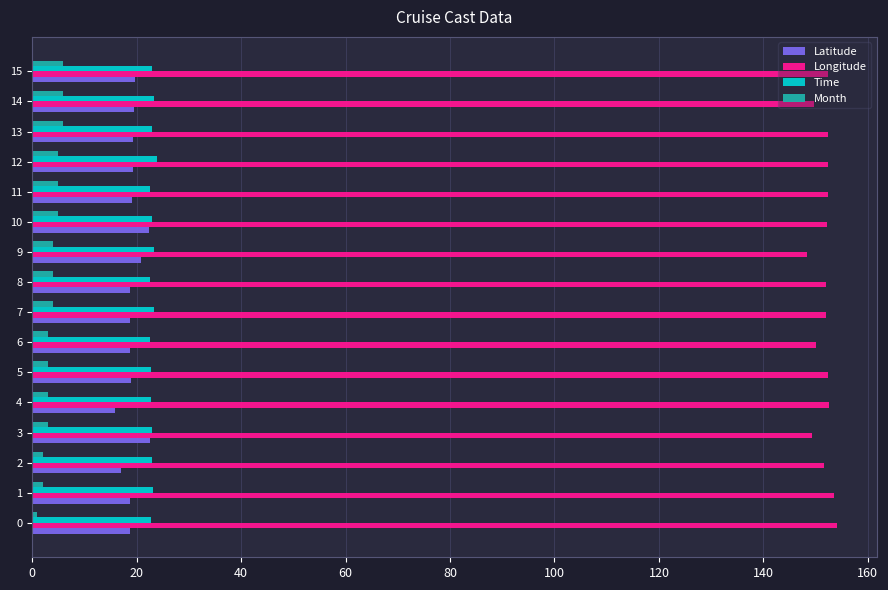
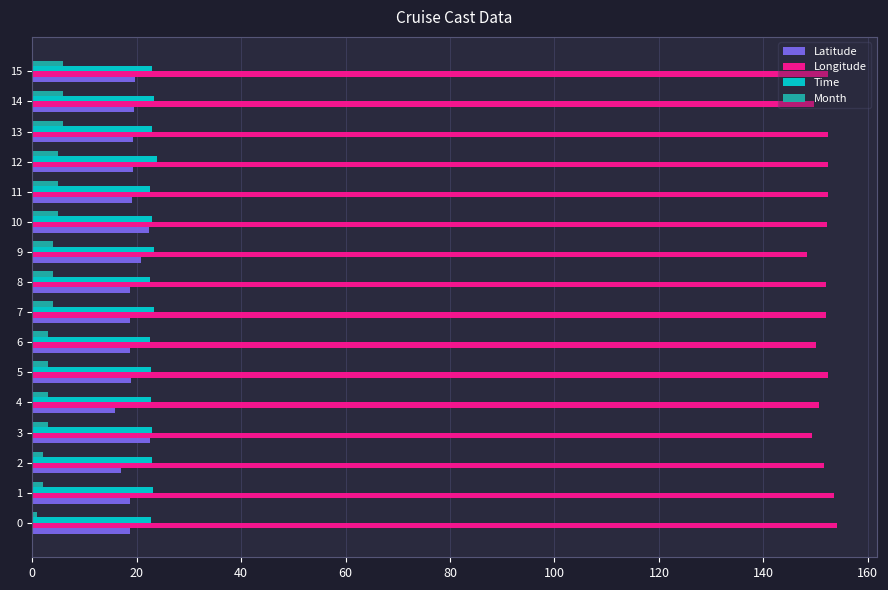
Longitude, 4: 153 -> 151
